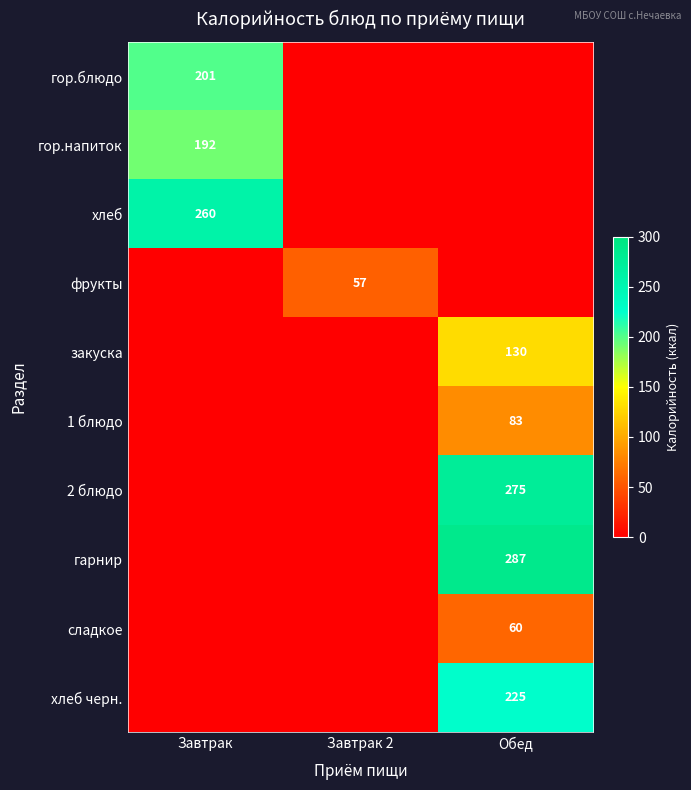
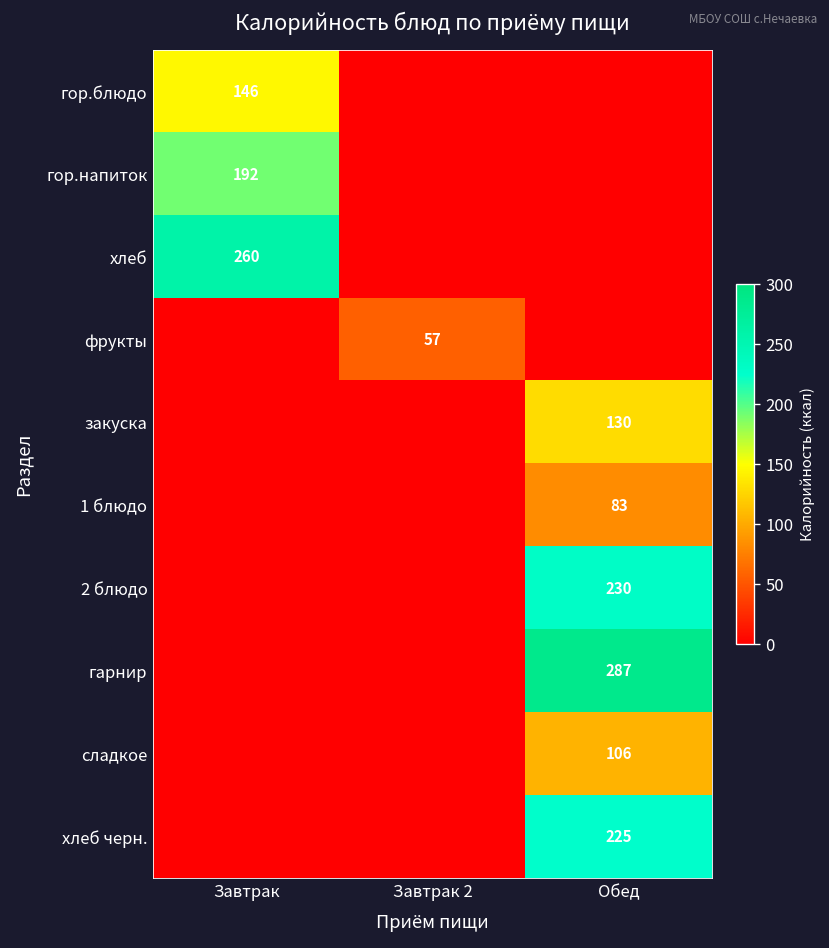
гор.блюдо, Завтрак: 201 -> 146
2 блюдо, Обед: 275 -> 230
сладкое, Обед: 60 -> 106
